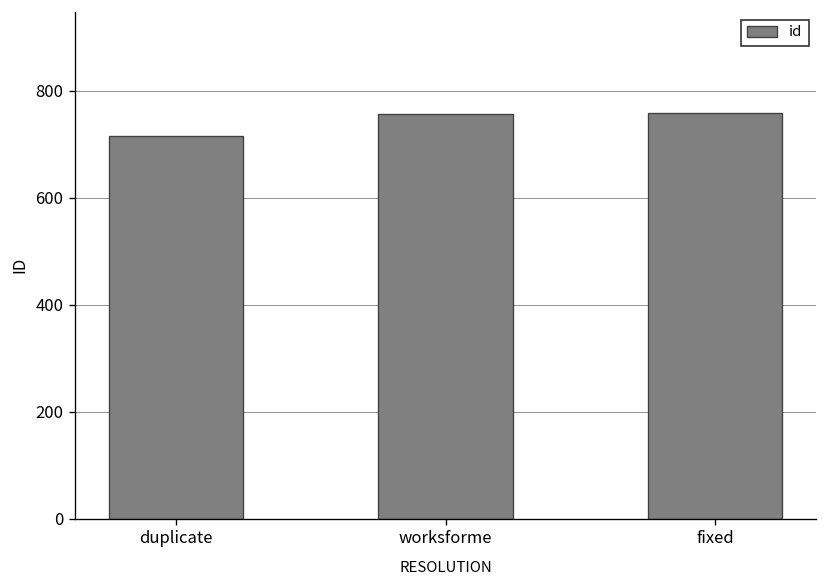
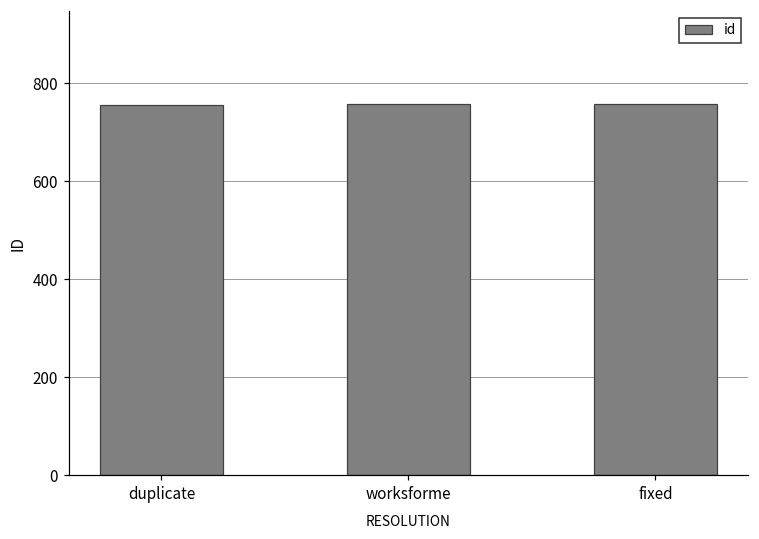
duplicate: 720 -> 760
